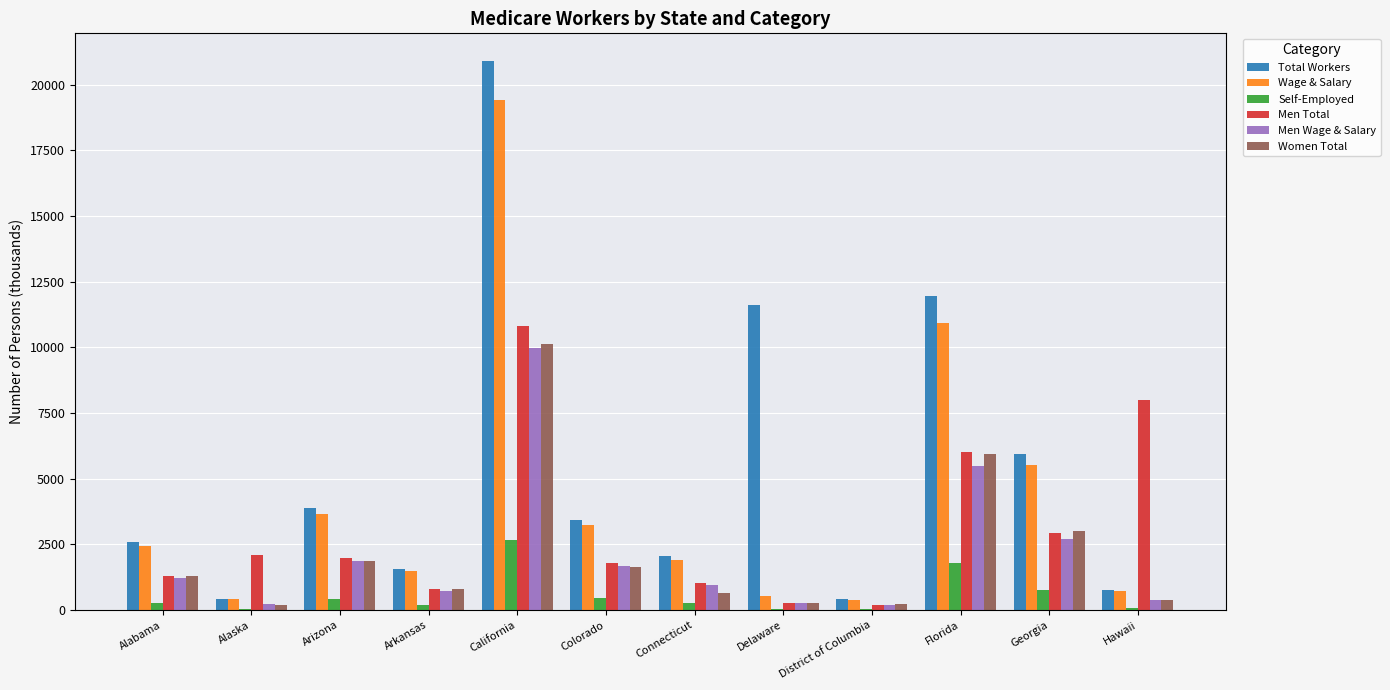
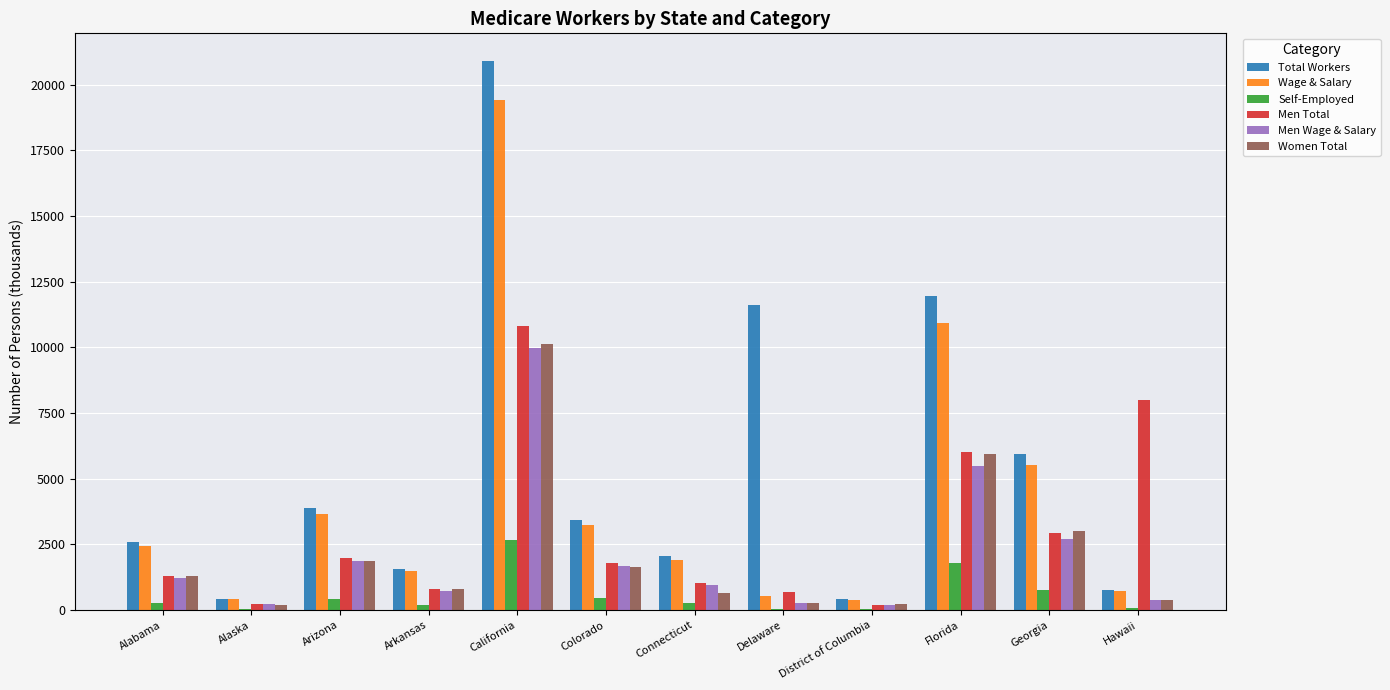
Men Total, Alaska: 2100 -> 200
Men Total, Delaware: 300 -> 700
